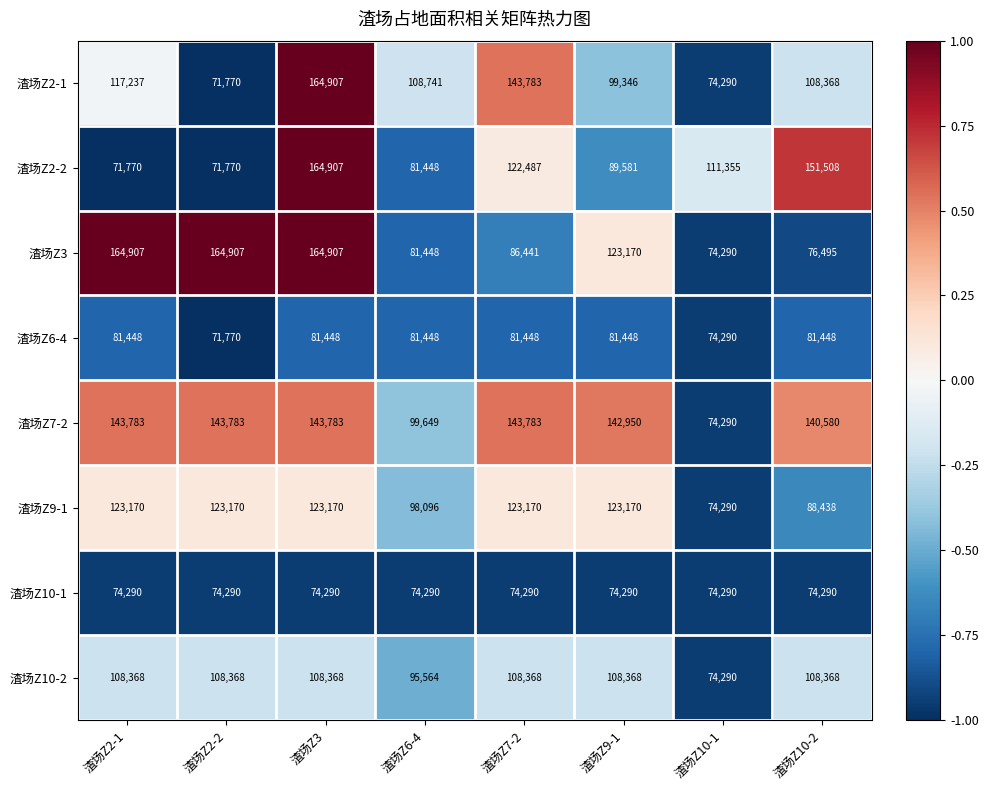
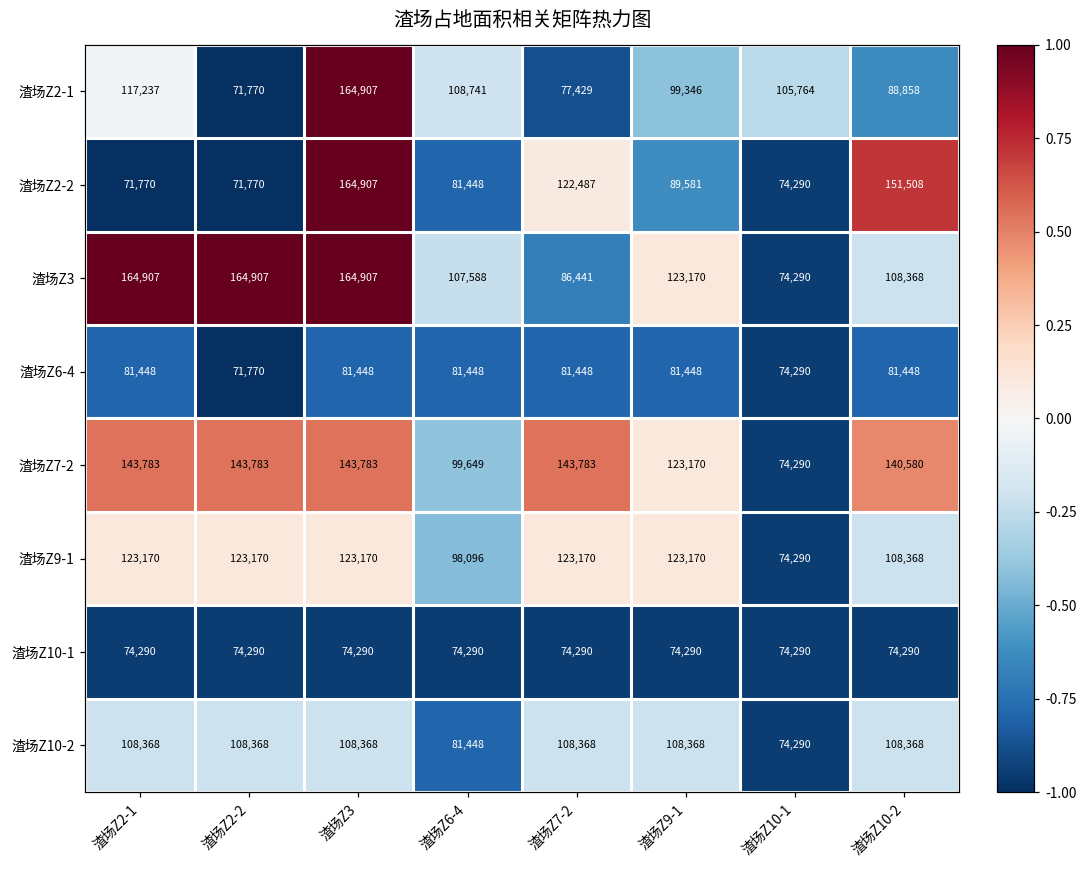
渣场Z2-1, 渣场Z7-2: 143,783 -> 77,429
渣场Z2-1, 渣场Z10-1: 74,290 -> 105,764
渣场Z2-1, 渣场Z10-2: 108,368 -> 88,858
渣场Z2-2, 渣场Z10-1: 111,355 -> 74,290
渣场Z3, 渣场Z6-4: 81,448 -> 107,588
渣场Z3, 渣场Z10-2: 76,495 -> 108,368
渣场Z7-2, 渣场Z9-1: 142,950 -> 123,170
渣场Z9-1, 渣场Z10-2: 88,438 -> 108,368
渣场Z10-2, 渣场Z6-4: 95,564 -> 81,448
